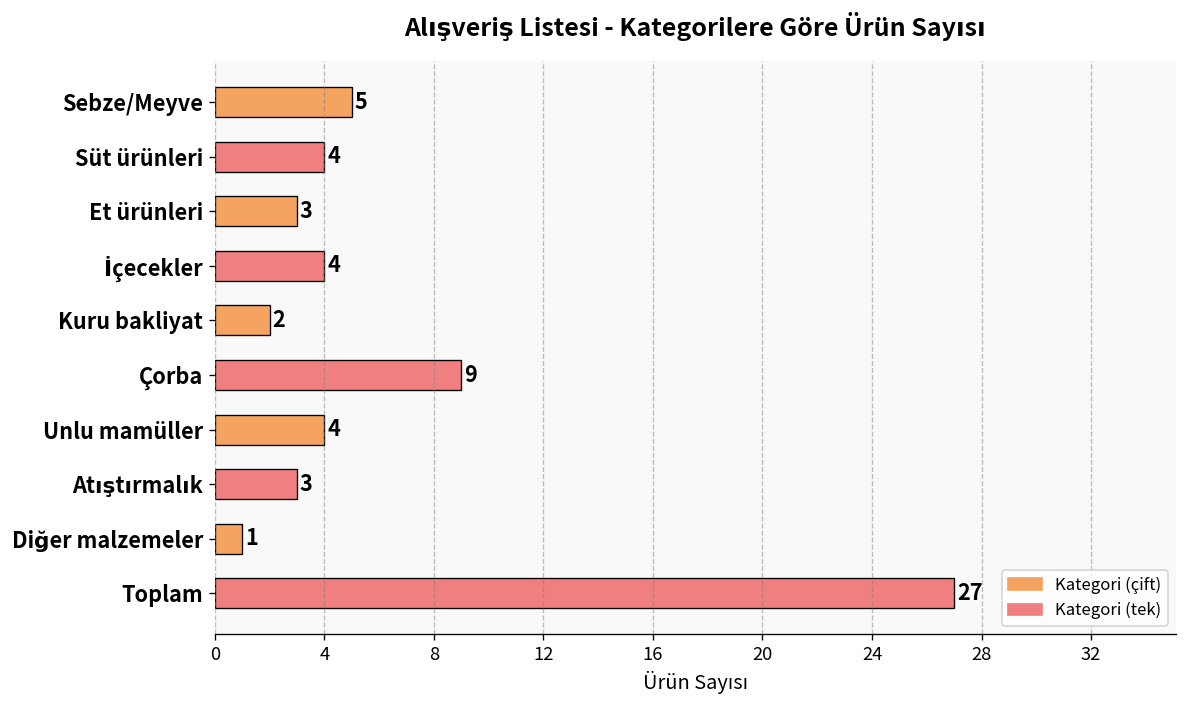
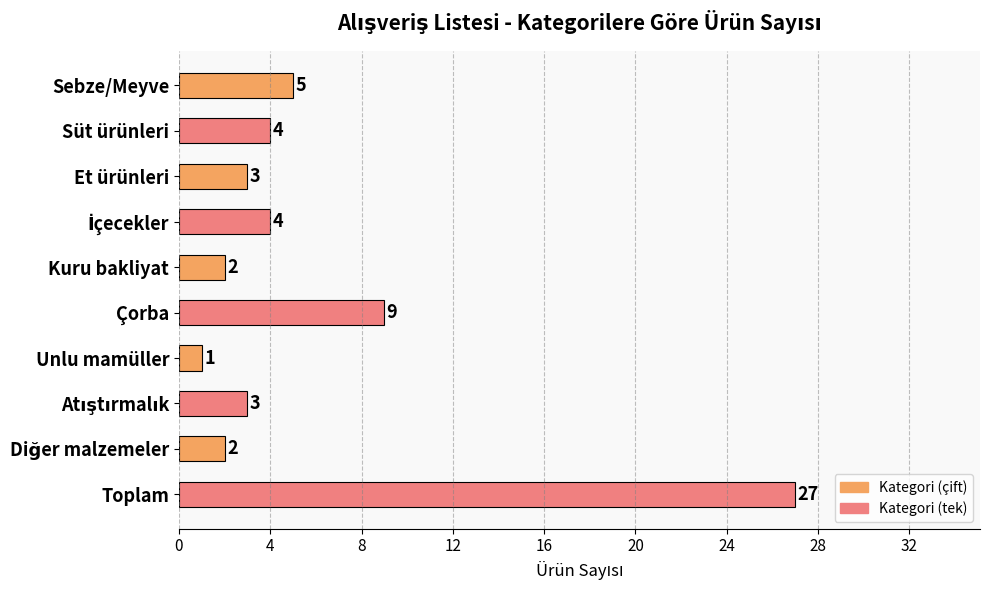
Unlu mamüller: 4 -> 1
Diğer malzemeler: 1 -> 2
